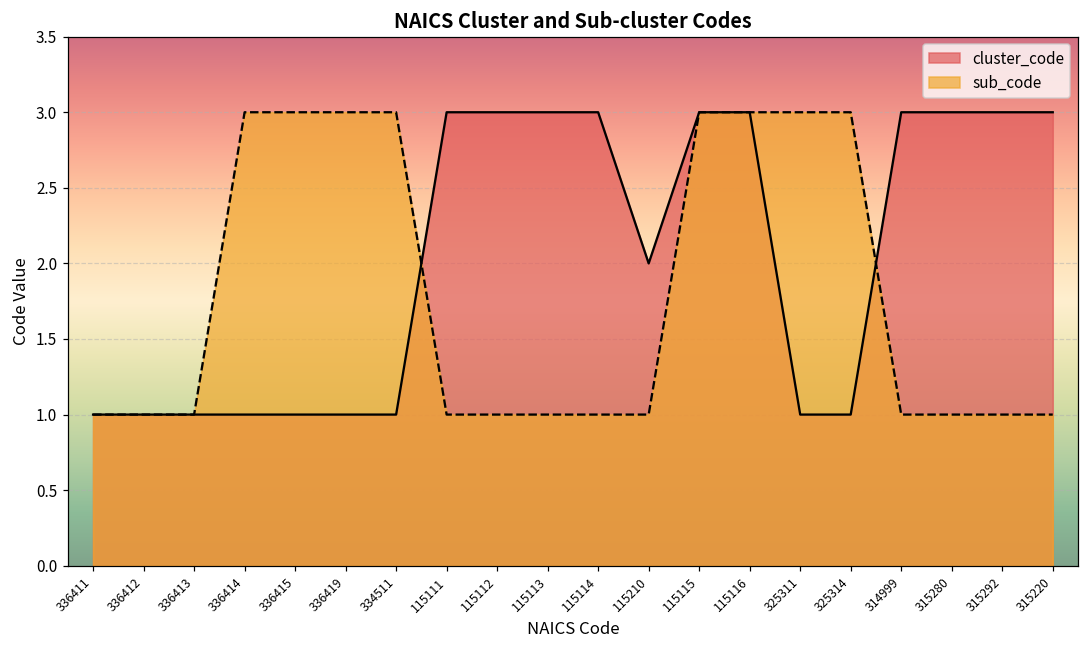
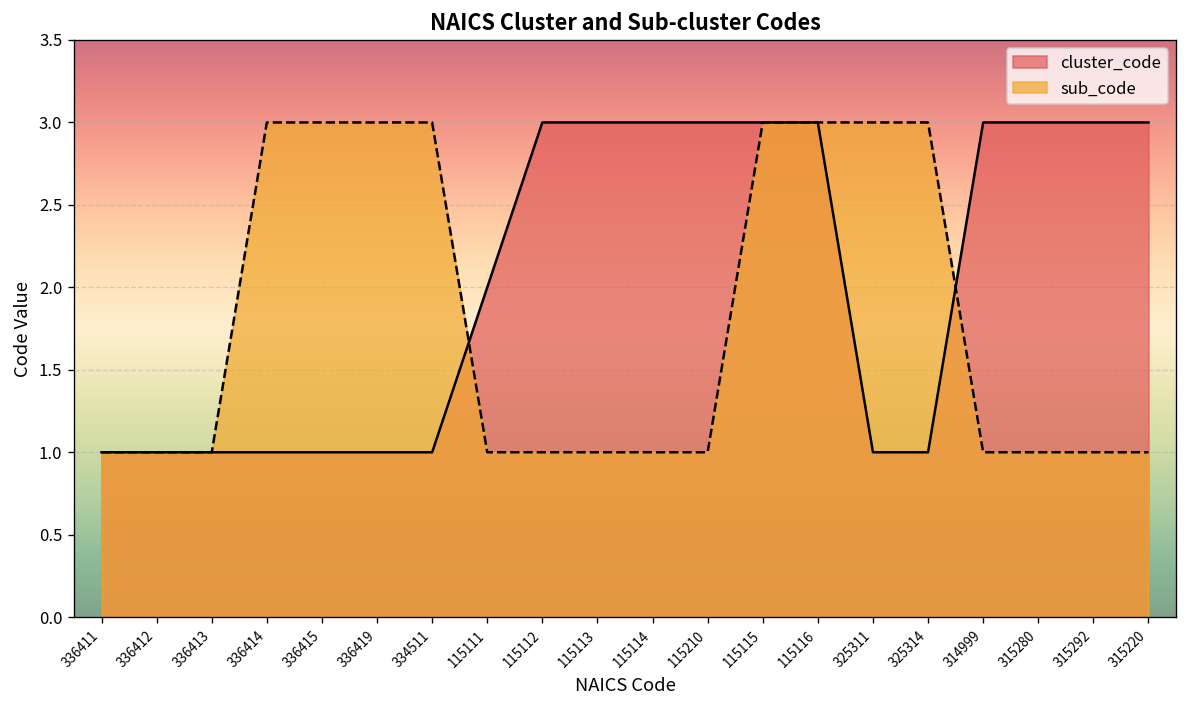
cluster_code, 115111: 3 -> 2
cluster_code, 115210: 2 -> 3
